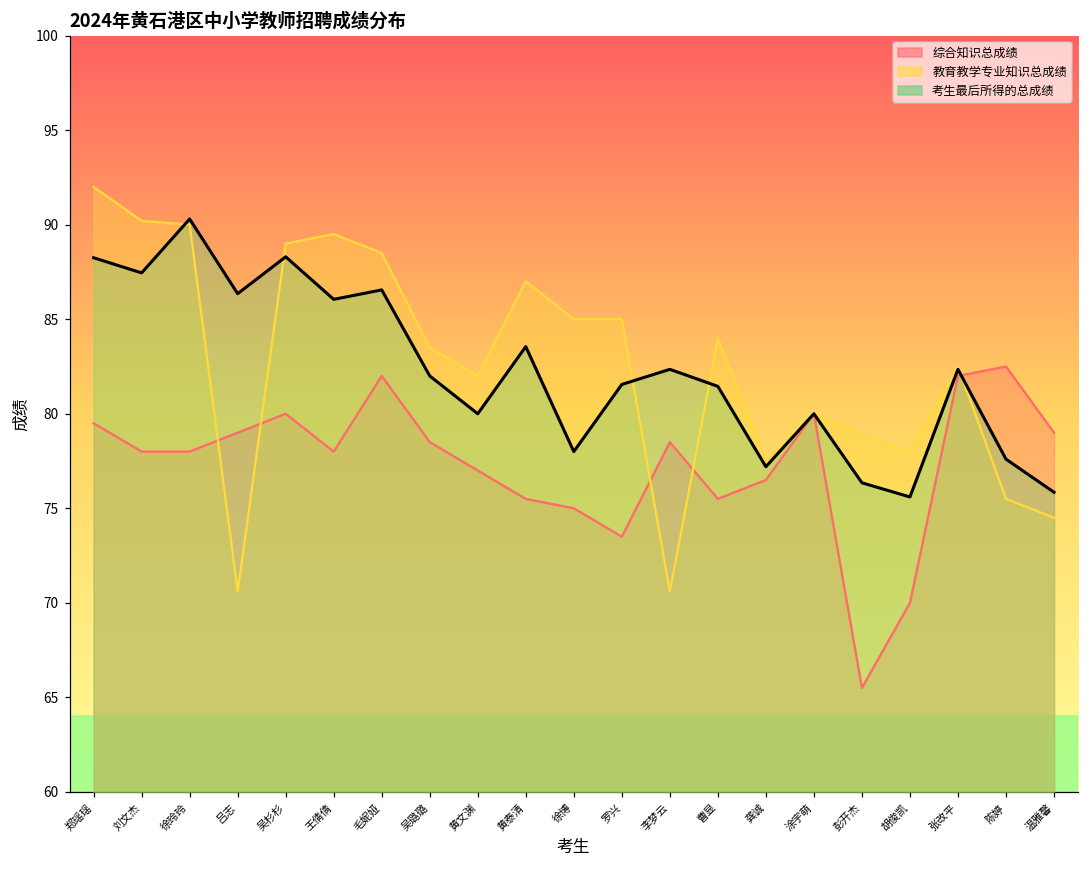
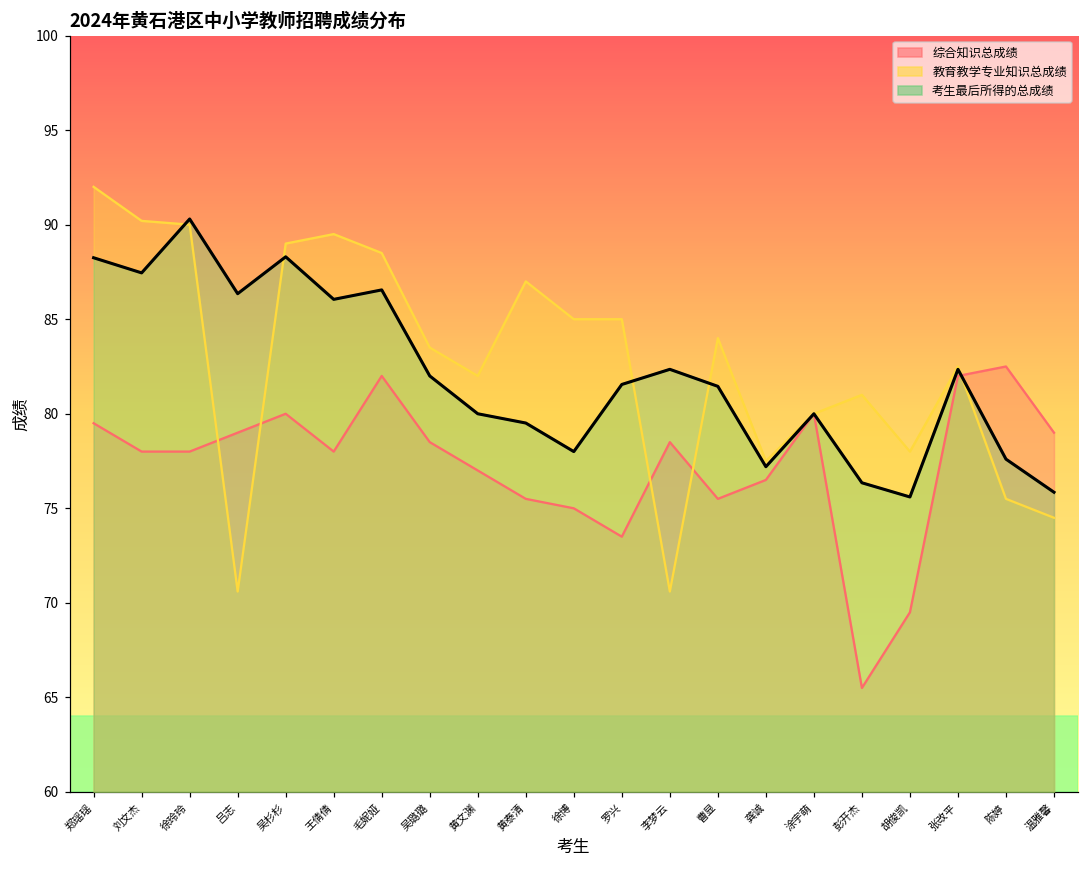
考生最后所得的总成绩, 黄泰清: 83.6 -> 79.5
教育教学专业知识总成绩, 彭开杰: 78.9 -> 81.0
综合知识总成绩, 胡俊凯: 70.0 -> 69.5
